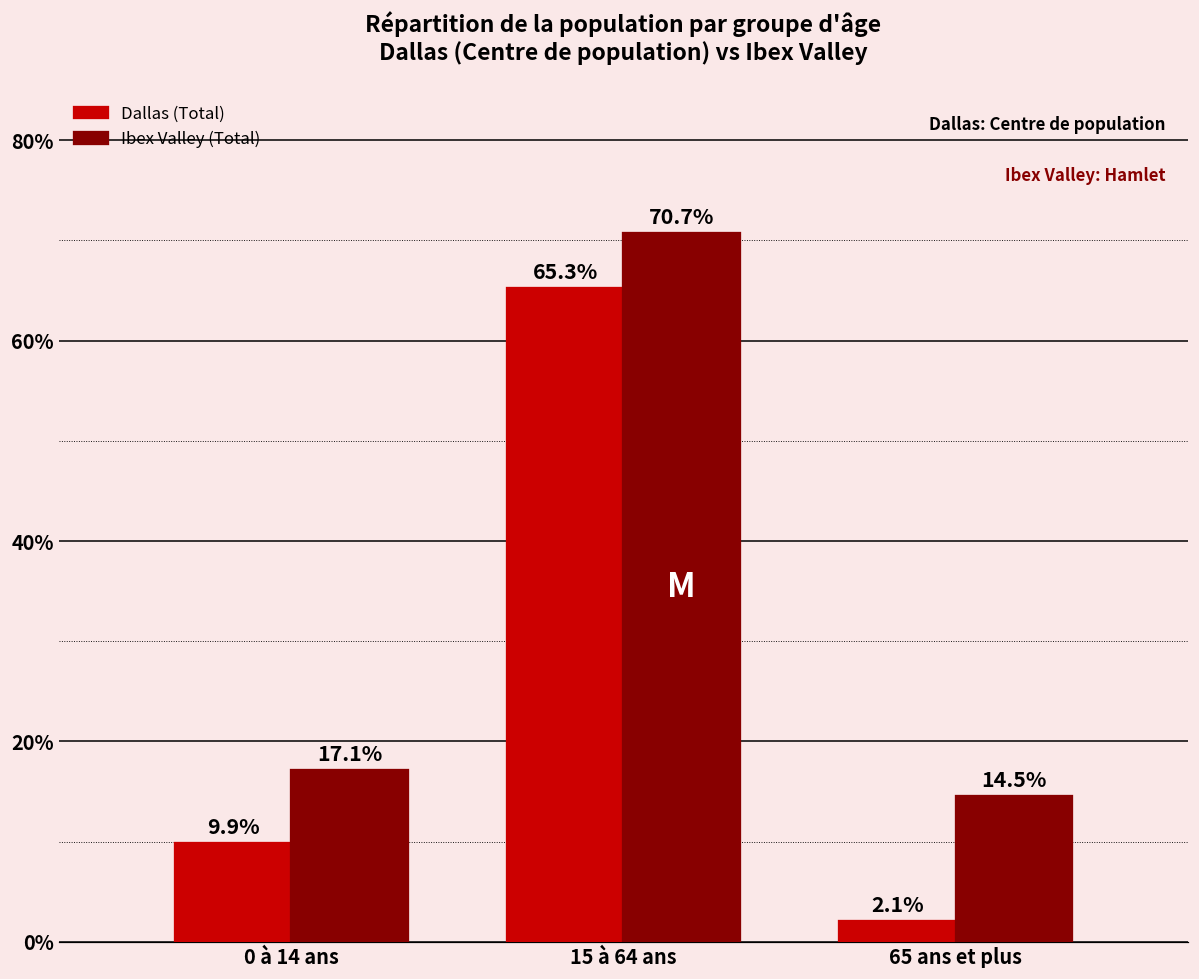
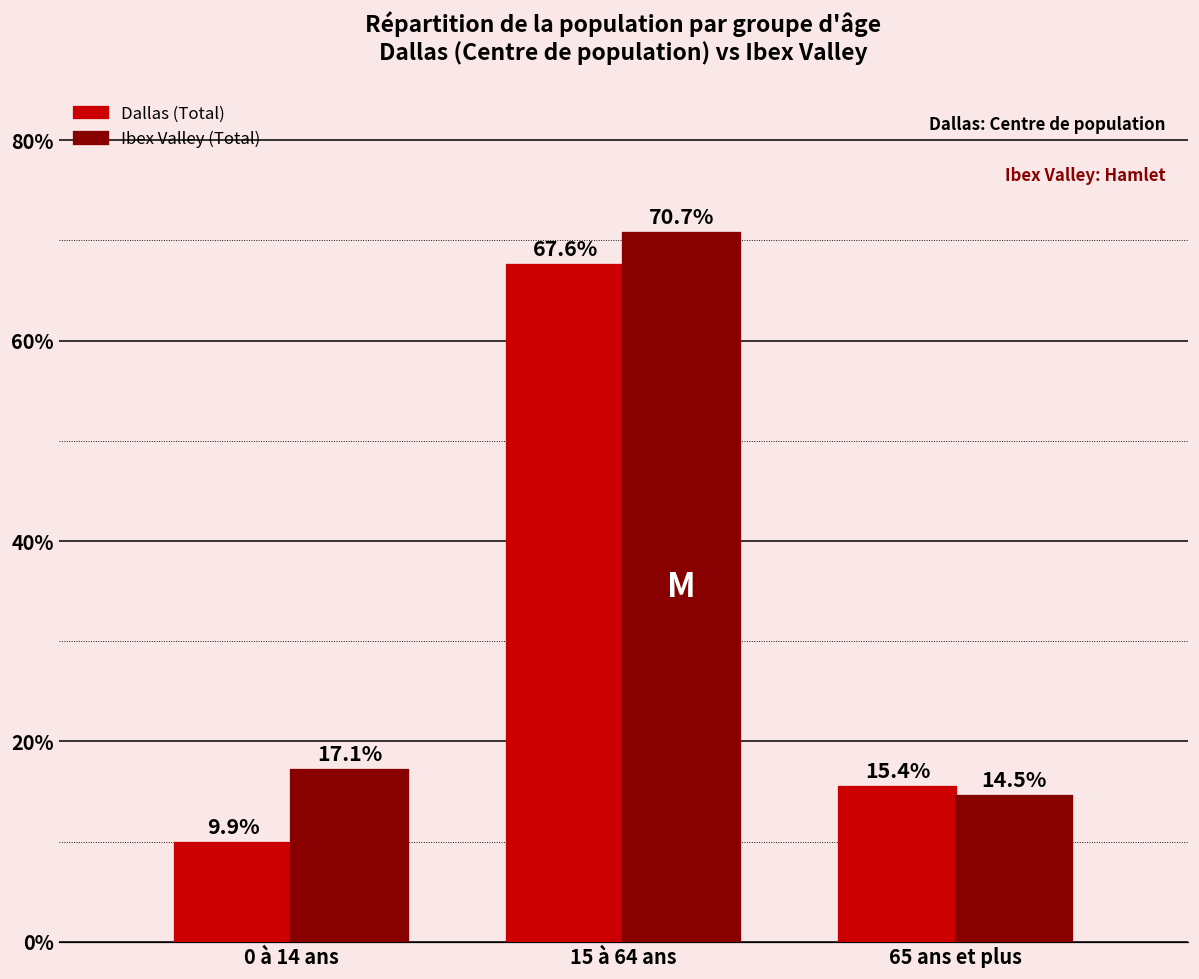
Dallas (Total), 15 à 64 ans: 65.3% -> 67.6%
Dallas (Total), 65 ans et plus: 2.1% -> 15.4%
